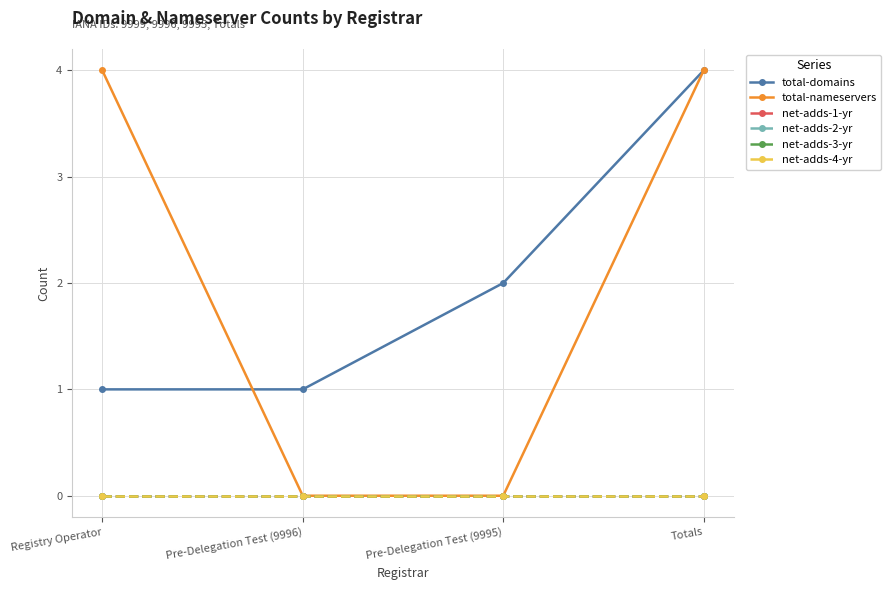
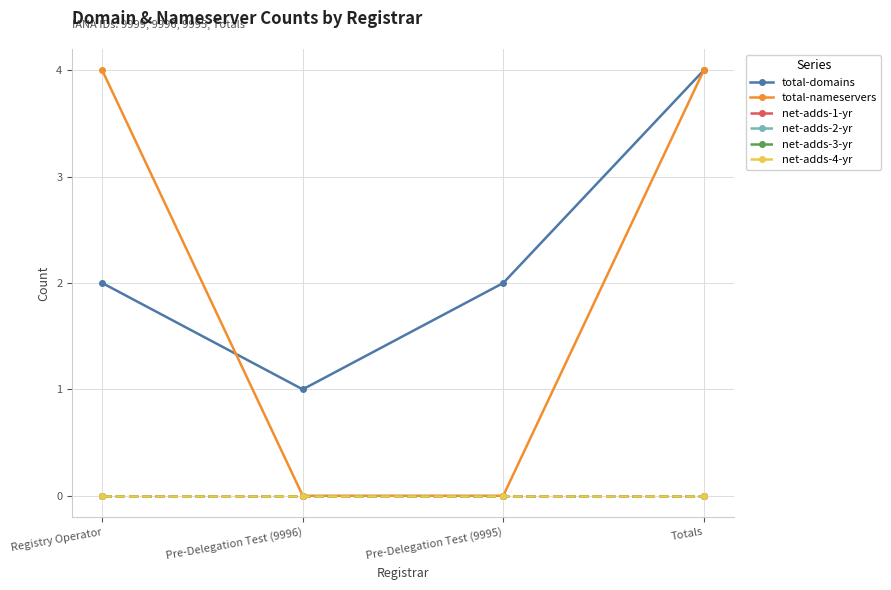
total-domains, Registry Operator: 1 -> 2
